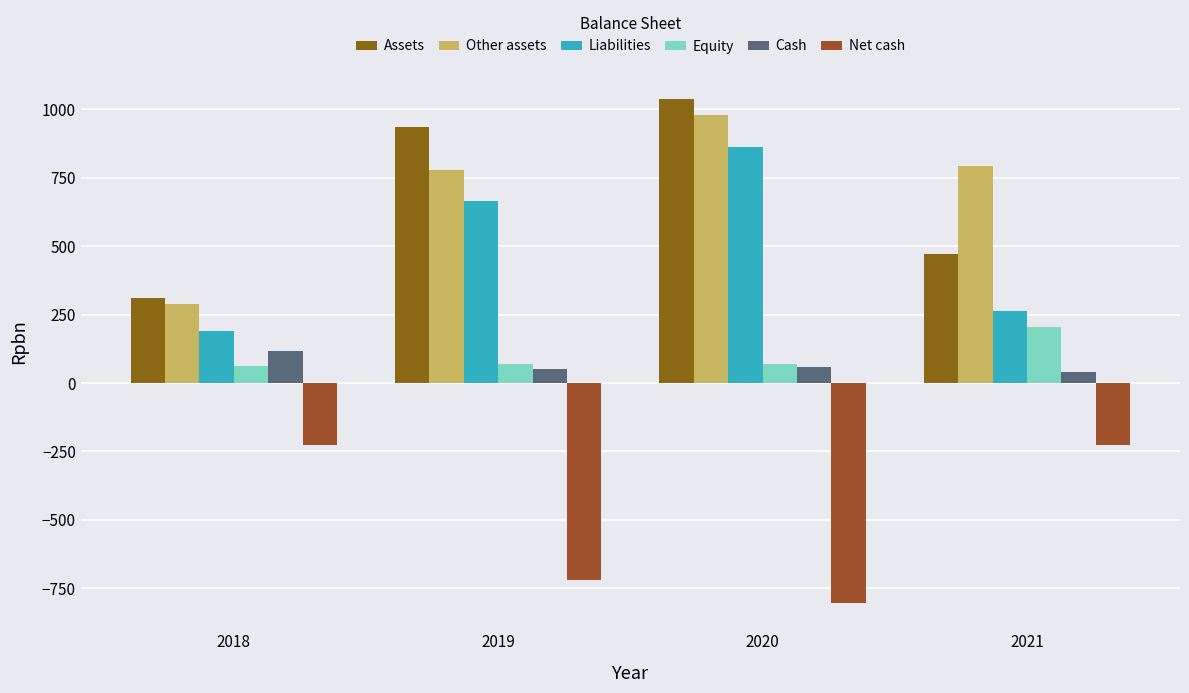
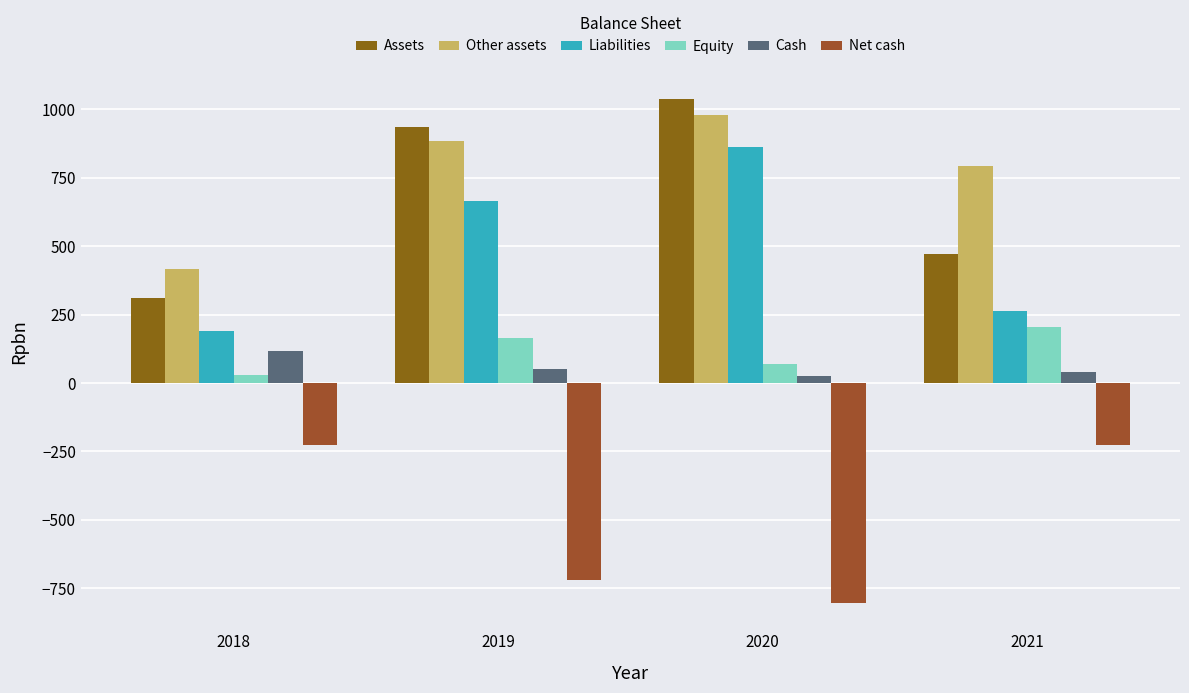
Other assets, 2018: 290 -> 420
Equity, 2018: 60 -> 30
Other assets, 2019: 780 -> 890
Equity, 2019: 70 -> 170
Cash, 2020: 60 -> 30
